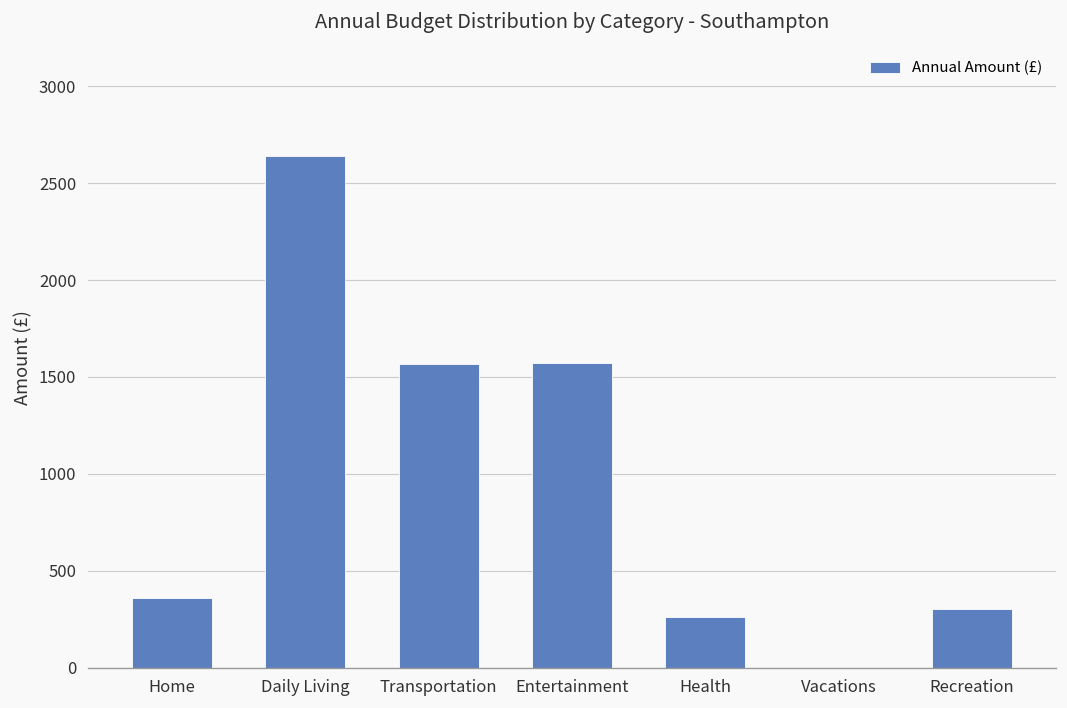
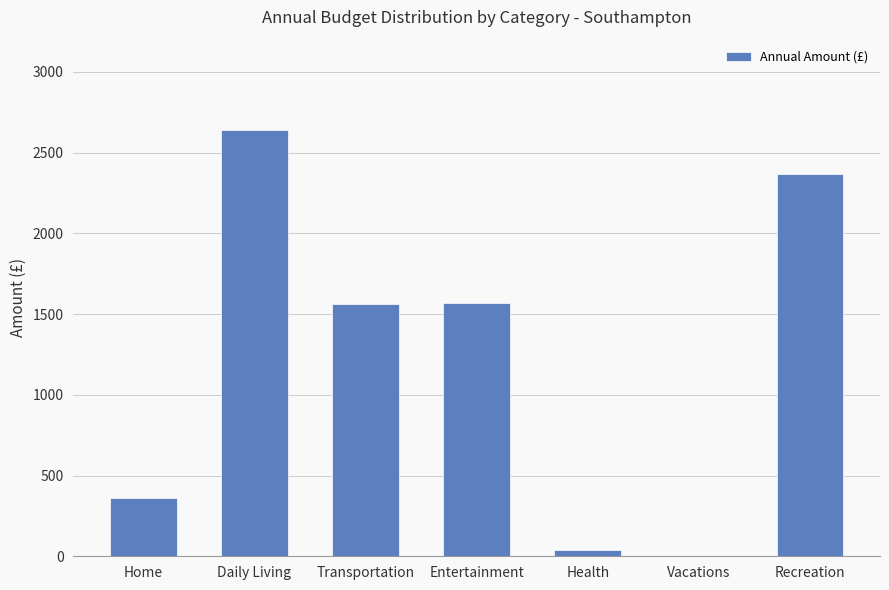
Health: 260 -> 40
Recreation: 300 -> 2370
